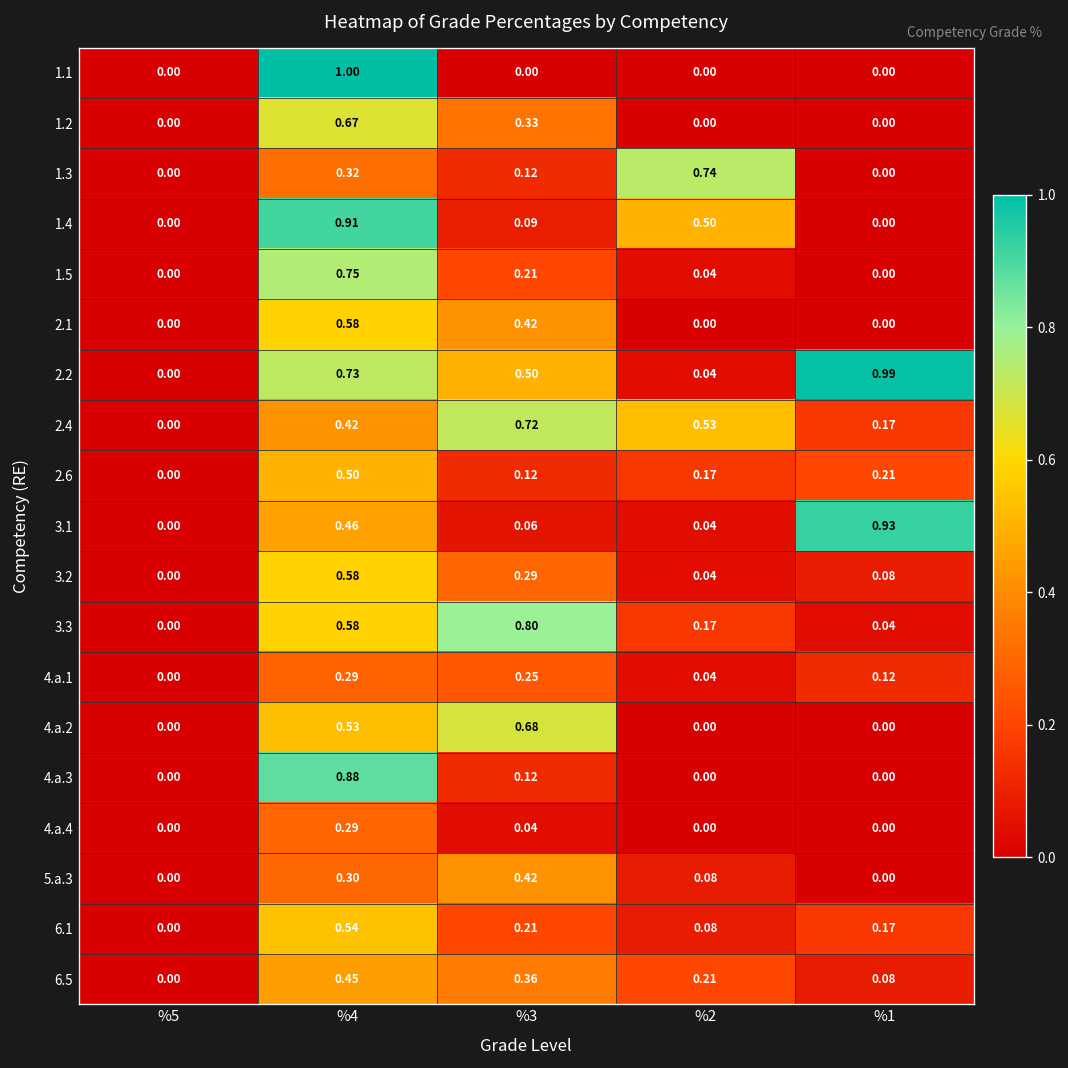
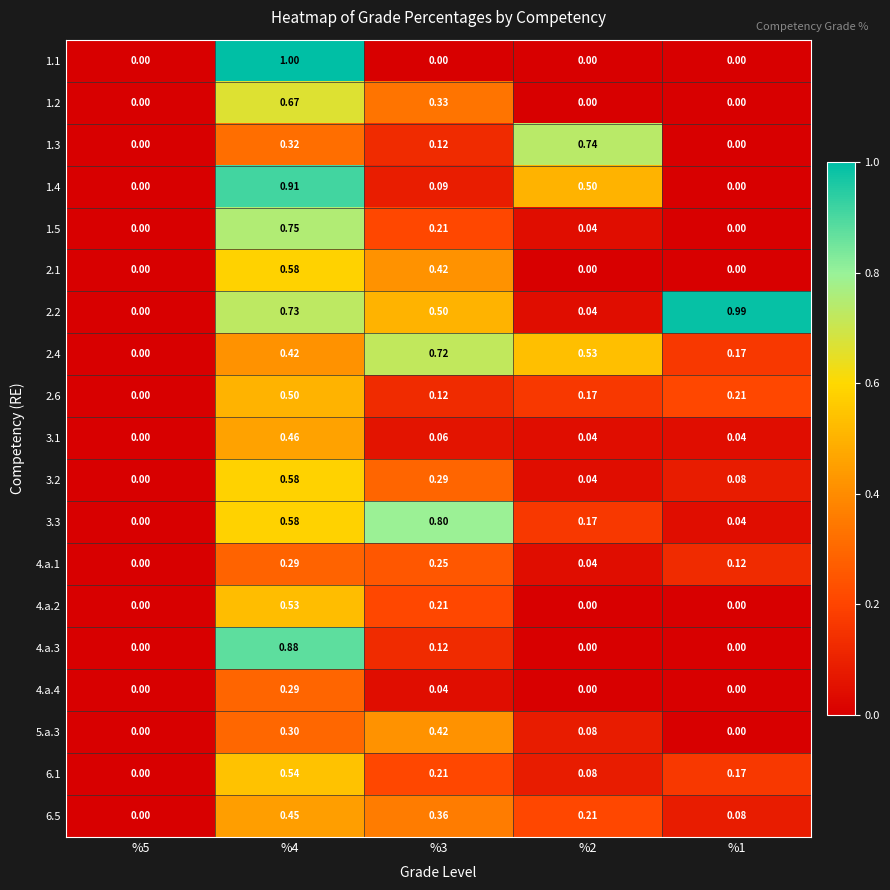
3.1, %1: 0.93 -> 0.04
4.a.2, %3: 0.68 -> 0.21
